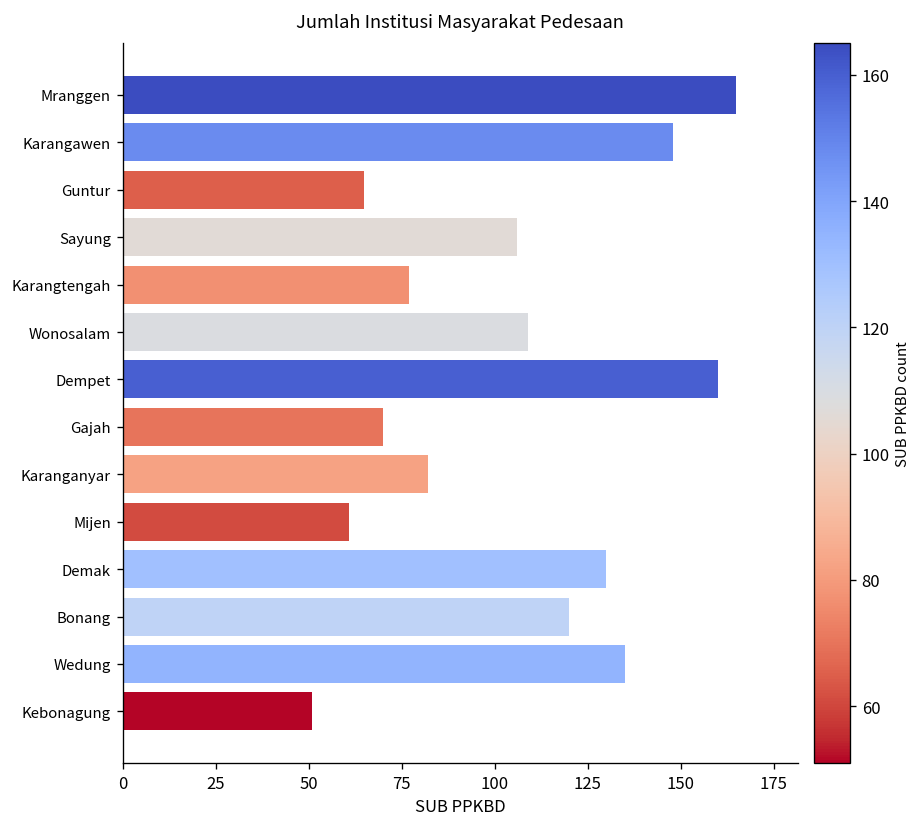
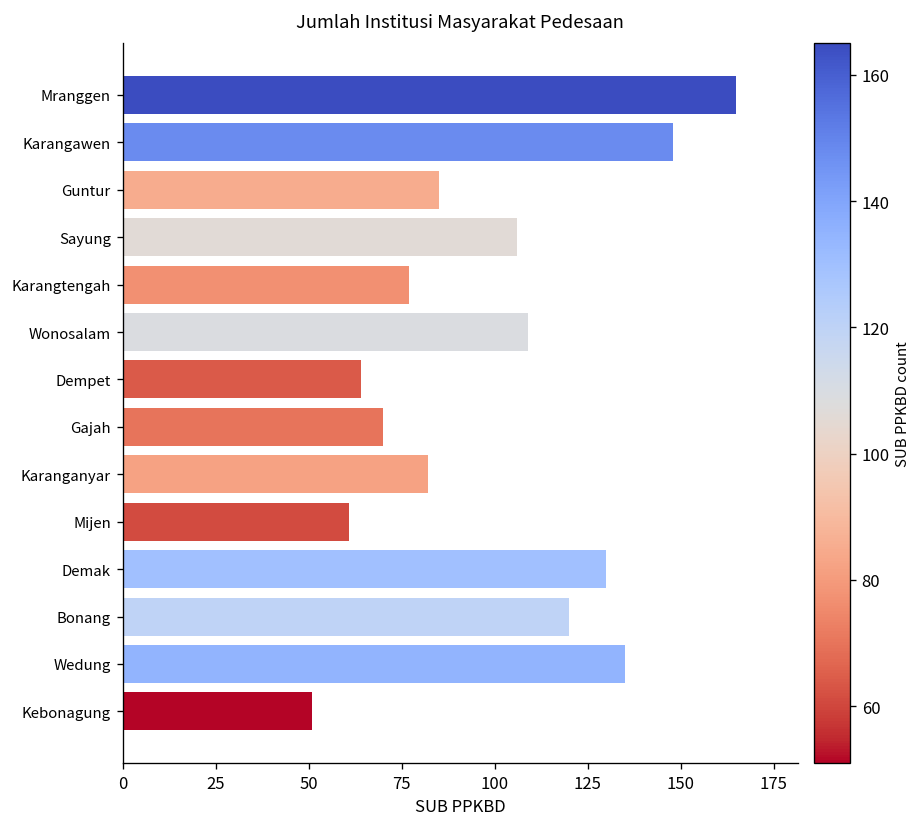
Guntur: 65 -> 85
Dempet: 160 -> 64
